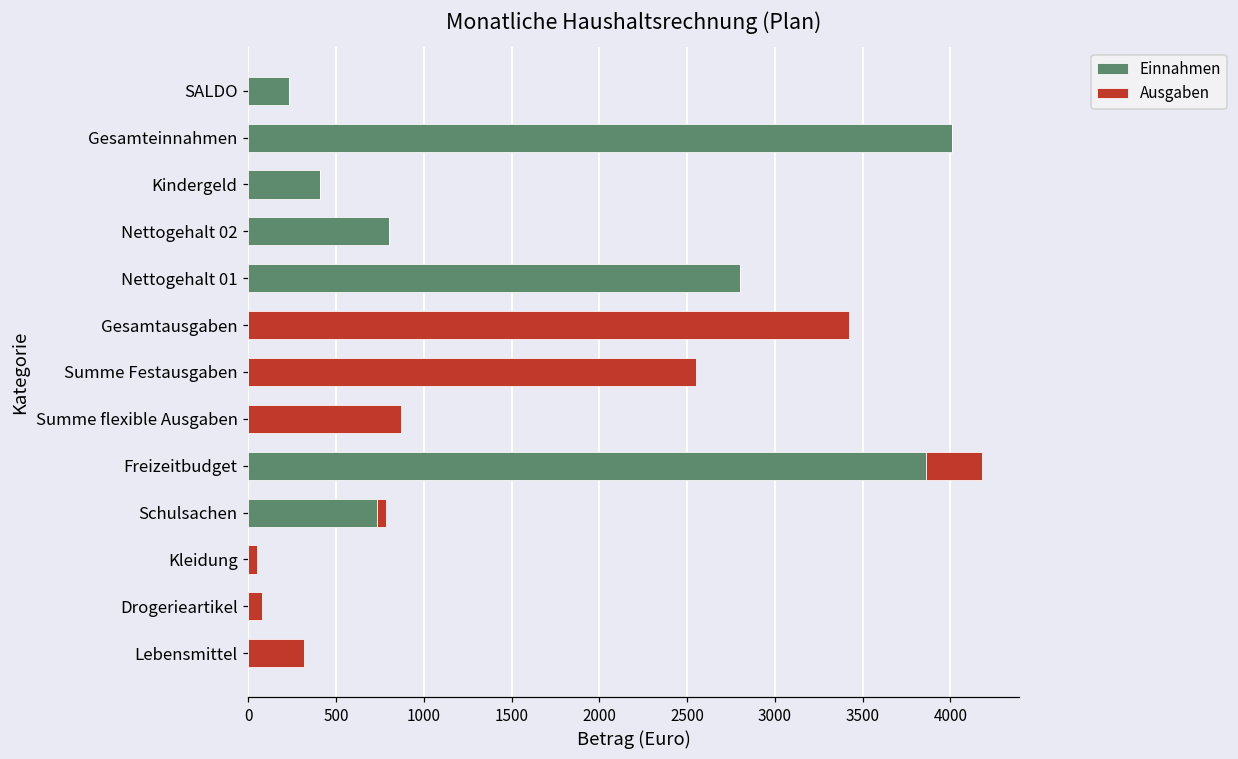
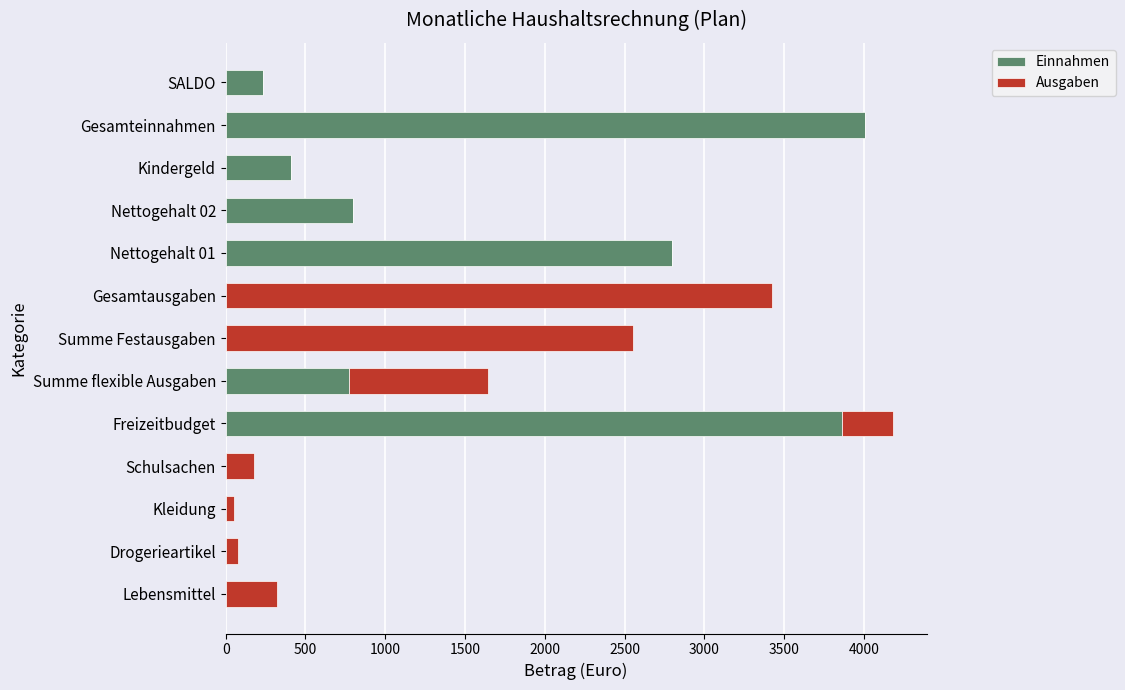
Einnahmen, Summe flexible Ausgaben: 0 -> 770
Einnahmen, Schulsachen: 740 -> 0
Ausgaben, Schulsachen: 50 -> 180
